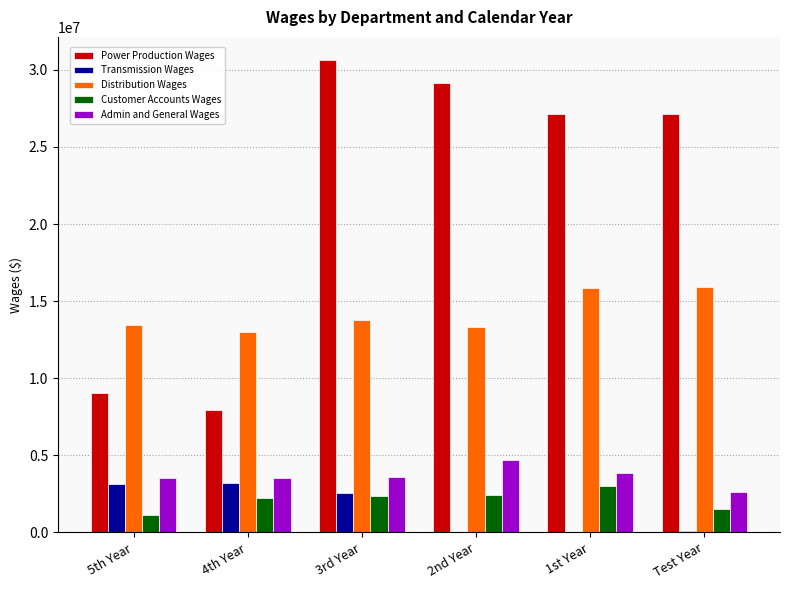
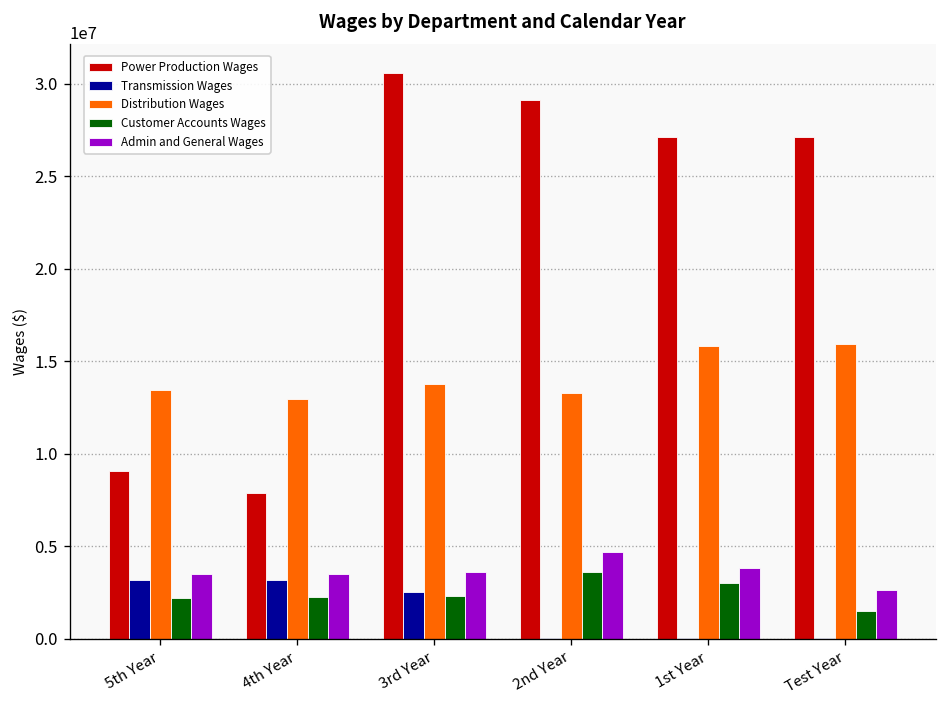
Customer Accounts Wages, 5th Year: 1100000 -> 2200000
Customer Accounts Wages, 2nd Year: 2400000 -> 3600000
